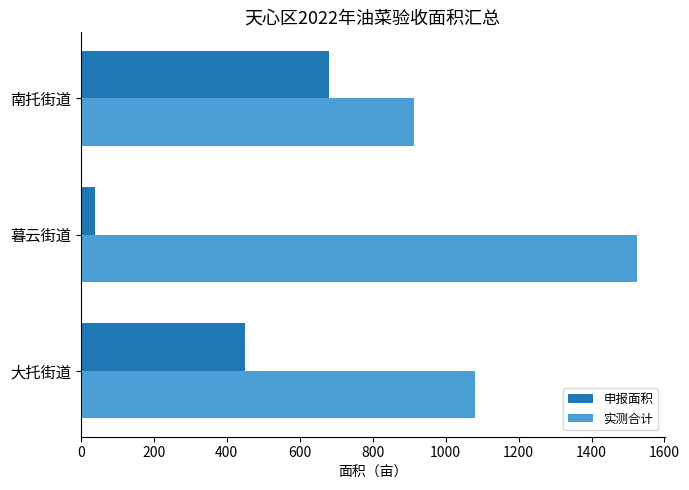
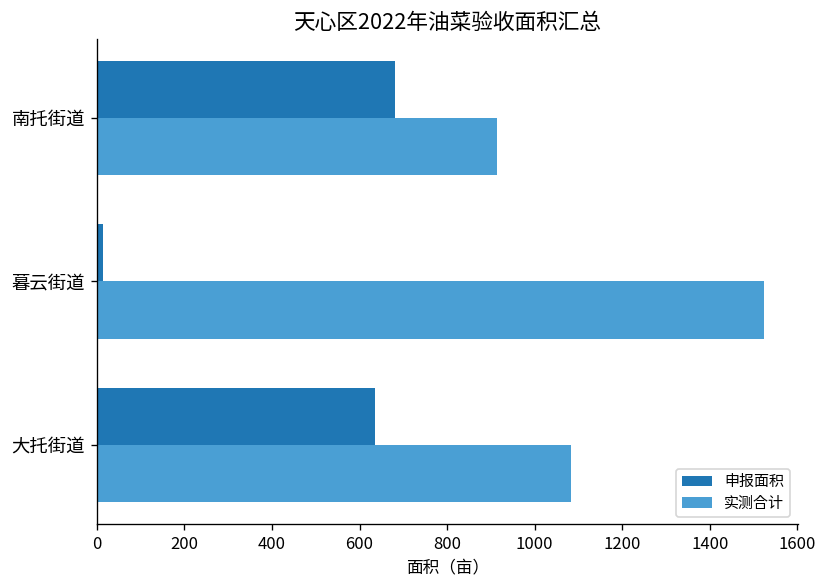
申报面积, 暮云街道: 40 -> 20
申报面积, 大托街道: 450 -> 640
